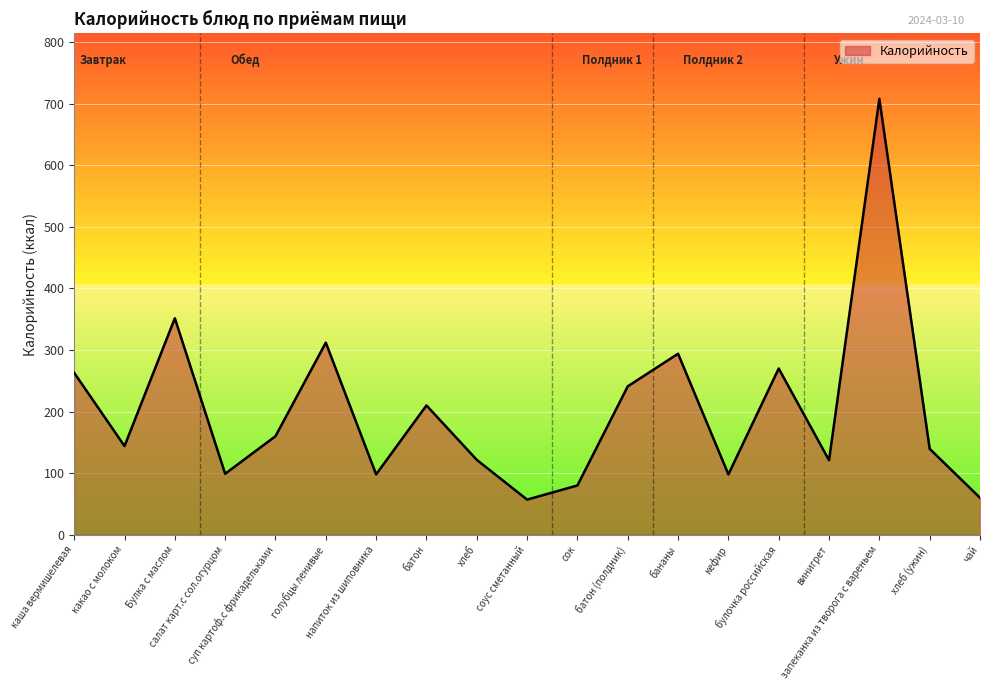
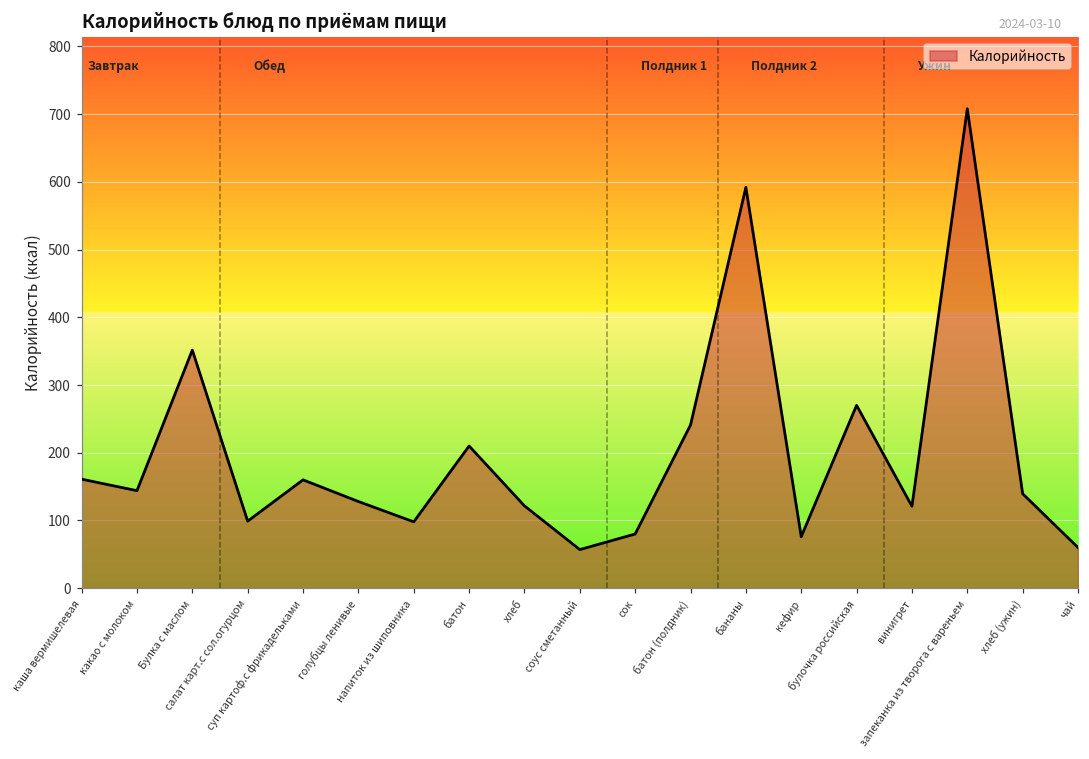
каша вермишелевая: 260 -> 160
голубцы ленивые: 310 -> 130
бананы: 290 -> 590
кефир: 100 -> 80
